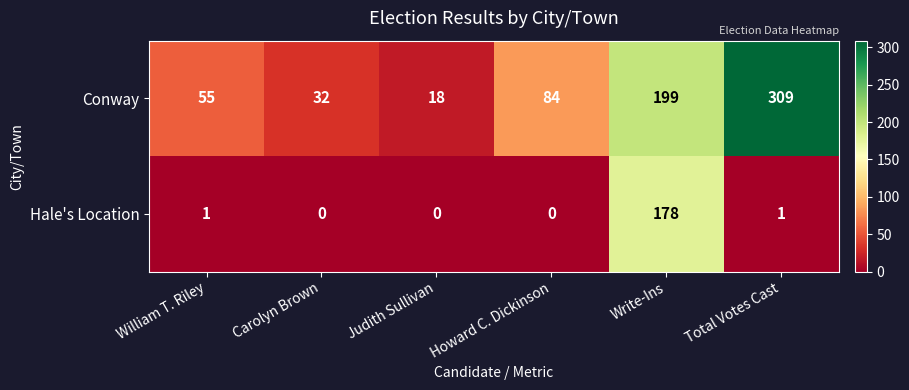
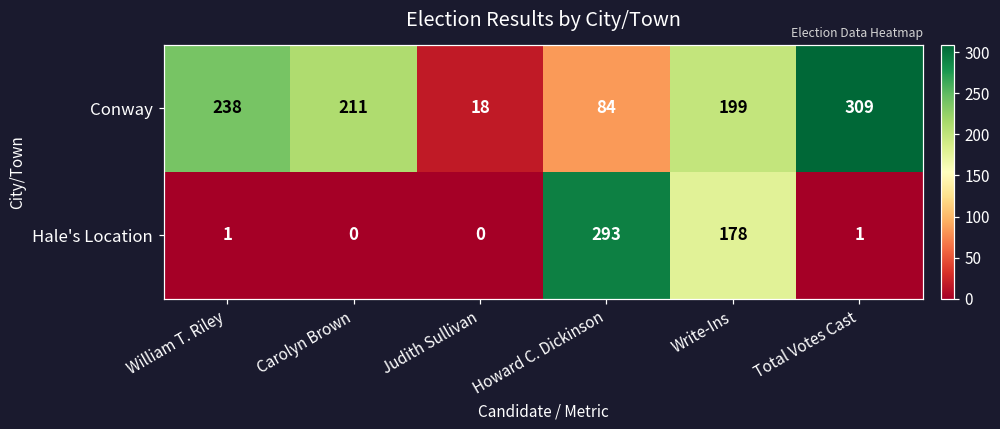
Conway, William T. Riley: 55 -> 238
Conway, Carolyn Brown: 32 -> 211
Hale's Location, Howard C. Dickinson: 0 -> 293
